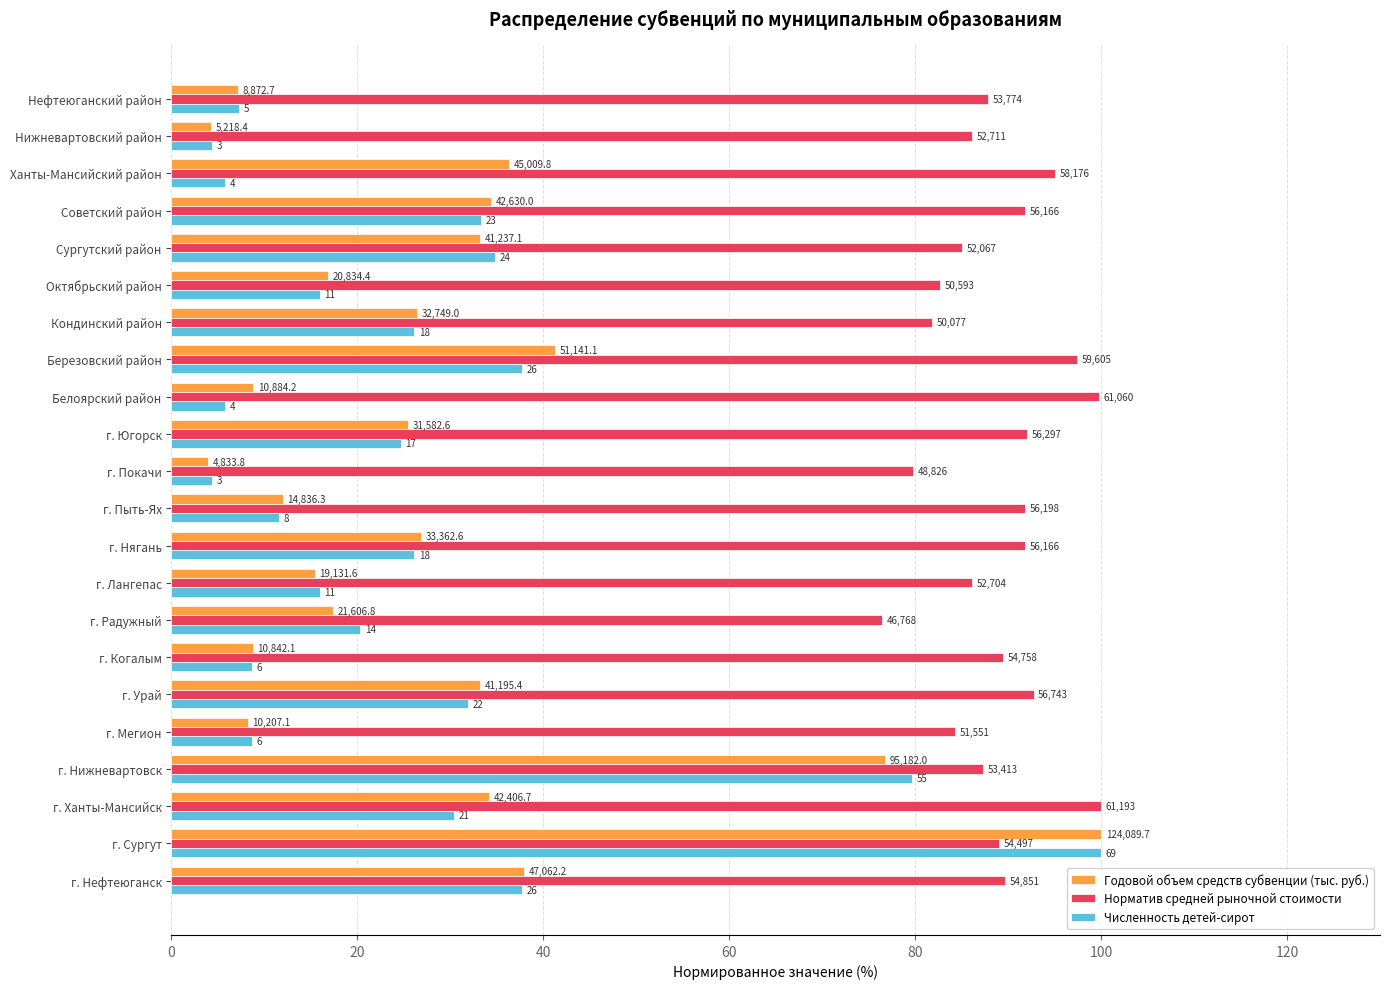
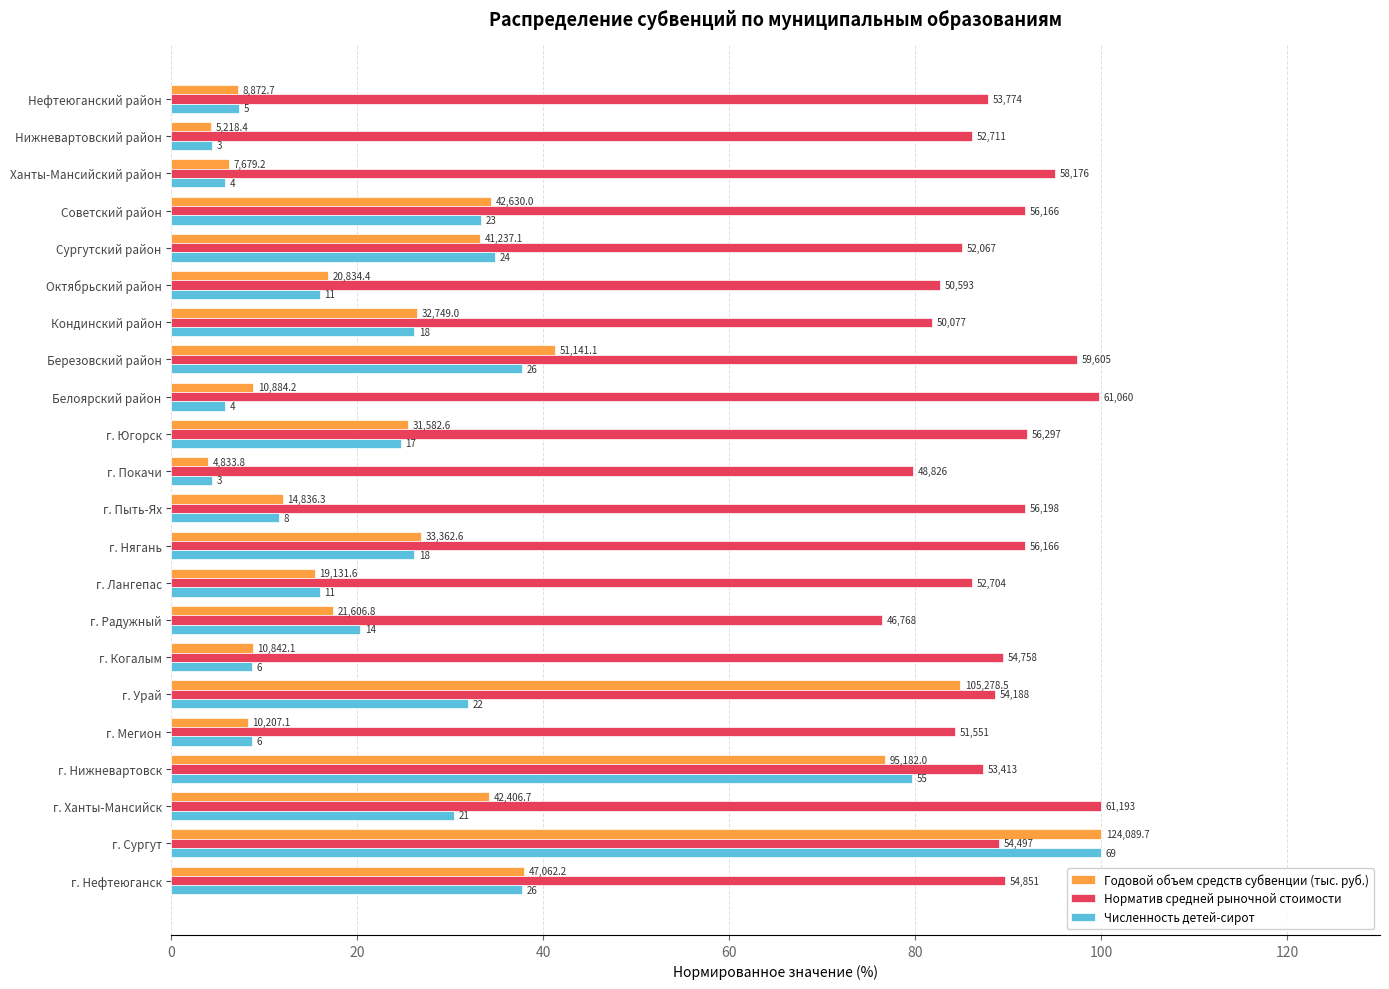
Годовой объем средств субвенции (тыс. руб.), Ханты-Мансийский район: 45,009.8 -> 7,679.2
Годовой объем средств субвенции (тыс. руб.), г. Урай: 41,195.4 -> 105,278.5
Норматив средней рыночной стоимости, г. Урай: 56,743 -> 54,188
